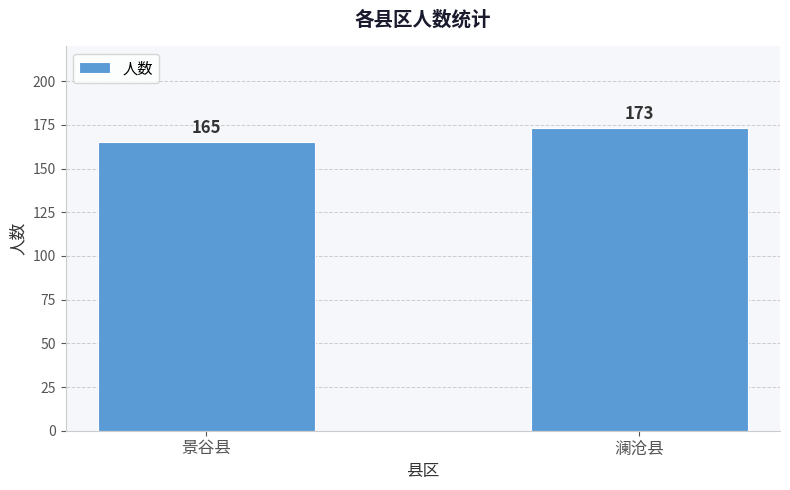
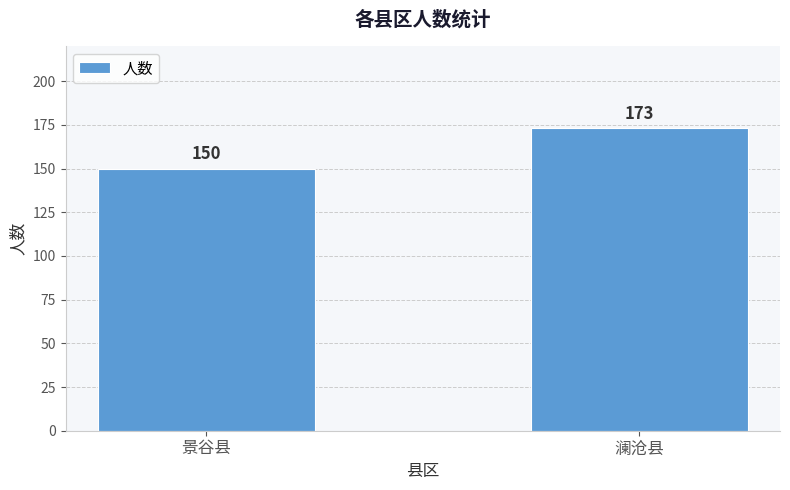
景谷县: 165 -> 150
